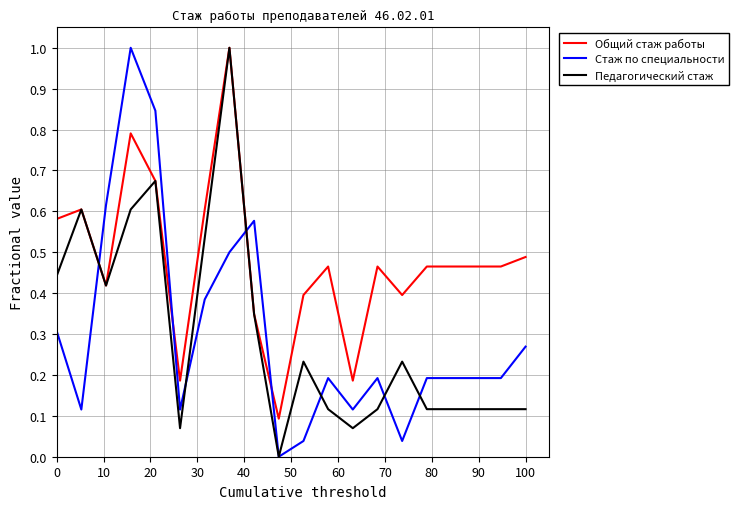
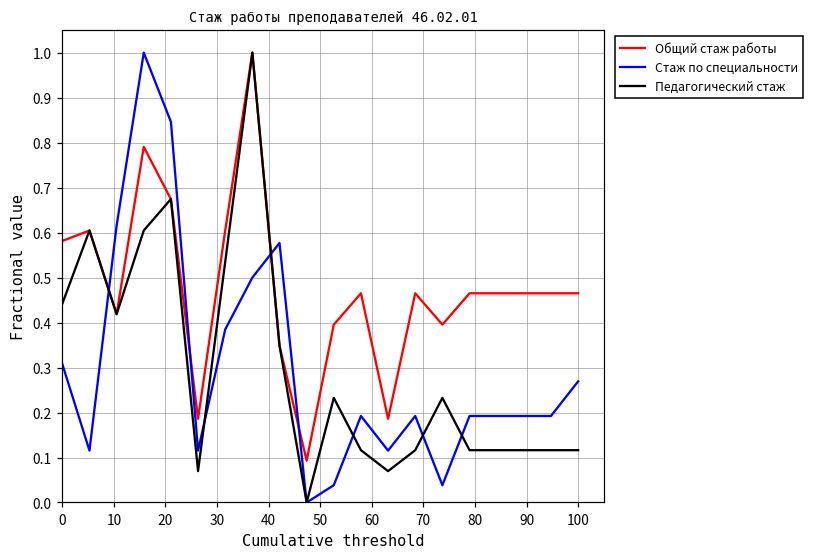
Общий стаж работы, 100: 0.49 -> 0.47
